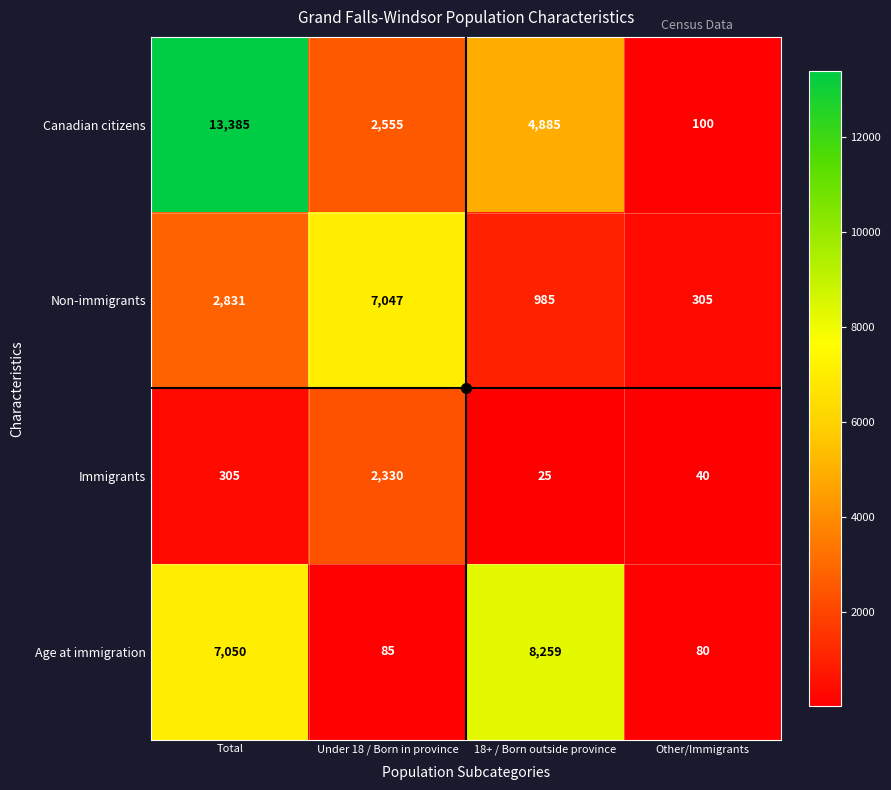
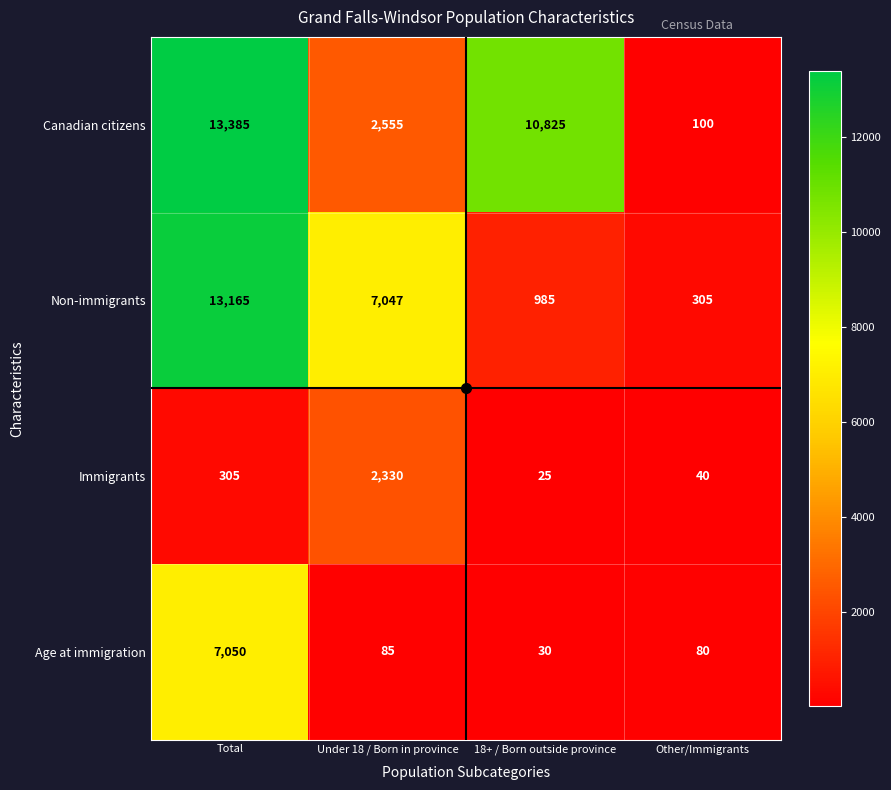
Canadian citizens, 18+ / Born outside province: 4,885 -> 10,825
Non-immigrants, Total: 2,831 -> 13,165
Age at immigration, 18+ / Born outside province: 8,259 -> 30
